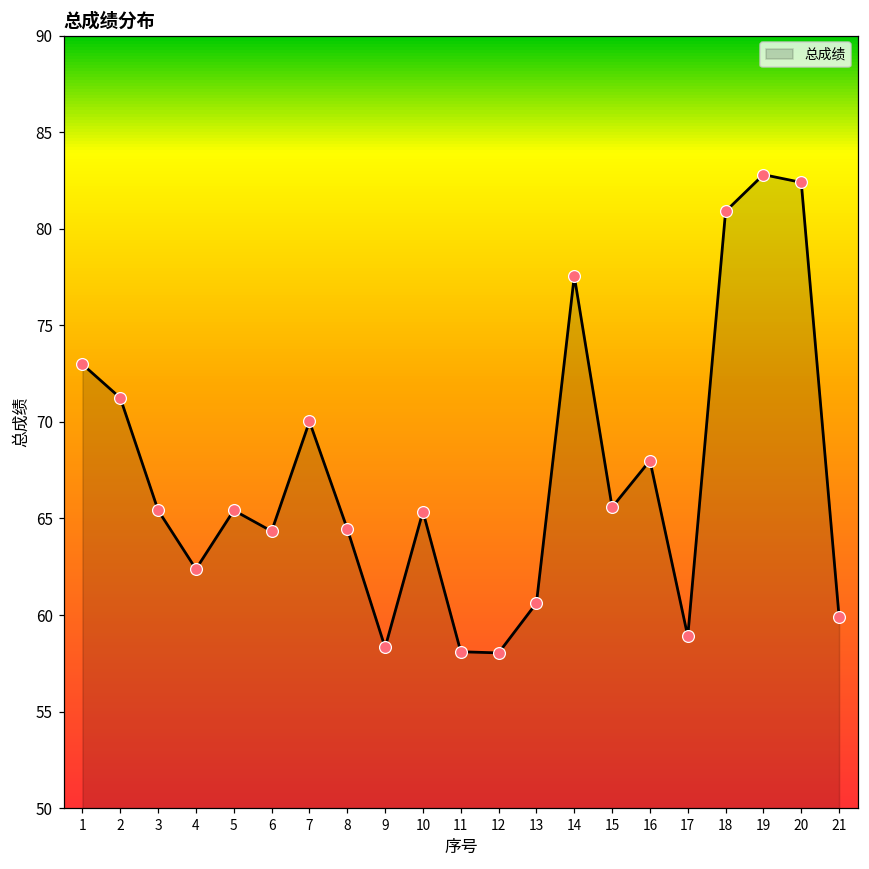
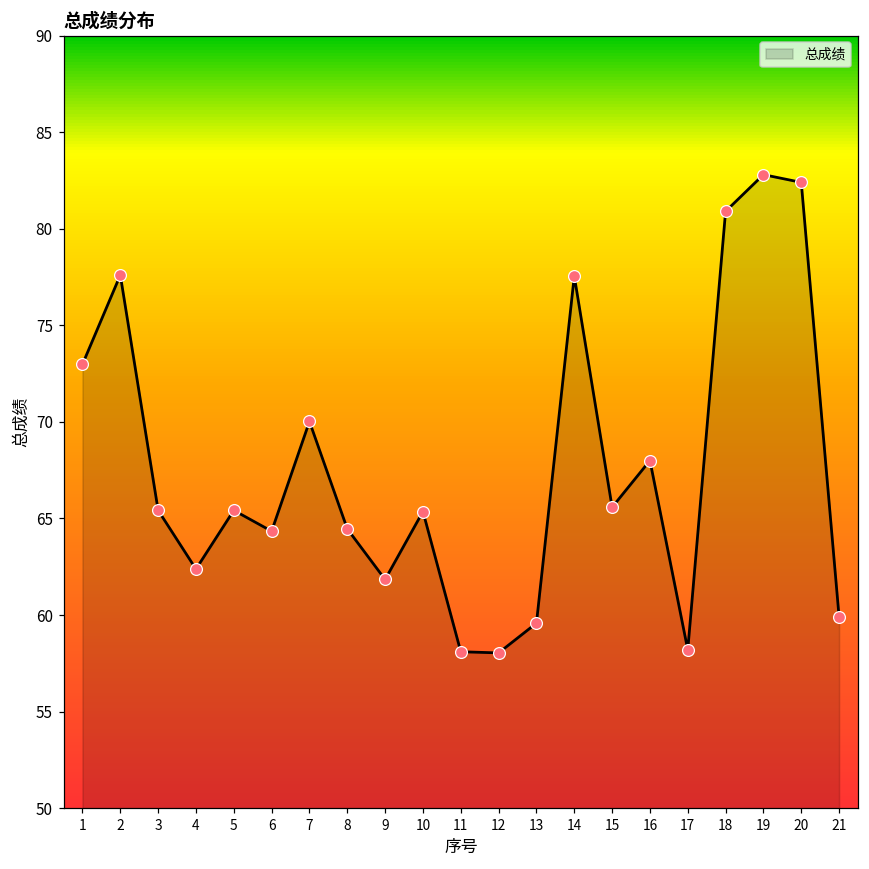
2: 71.2 -> 77.6
9: 58.3 -> 61.8
13: 60.6 -> 59.6
17: 58.9 -> 58.2
